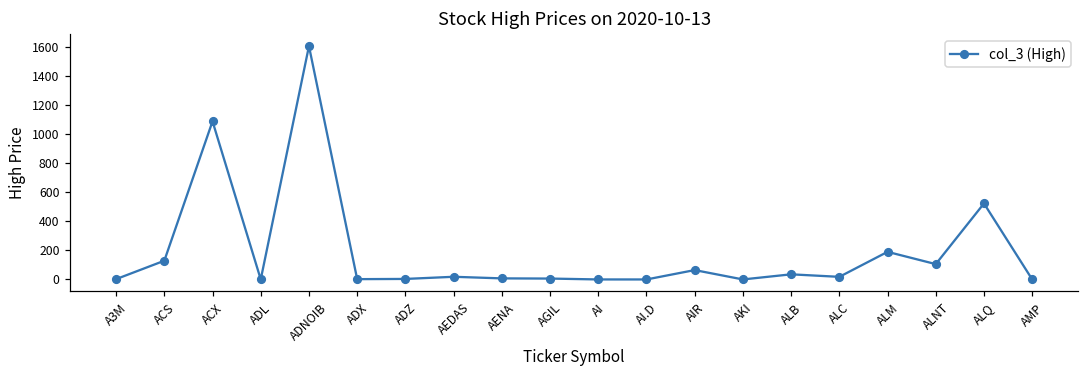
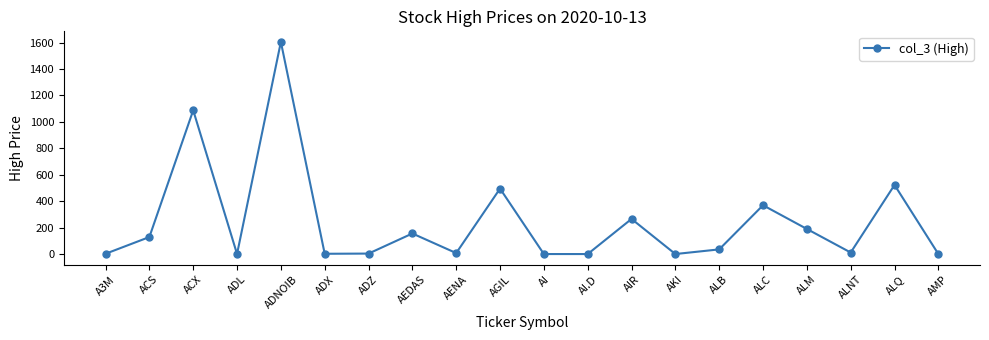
AEDAS: 20 -> 160
AGIL: 10 -> 500
AIR: 60 -> 270
ALC: 20 -> 370
ALNT: 110 -> 10
